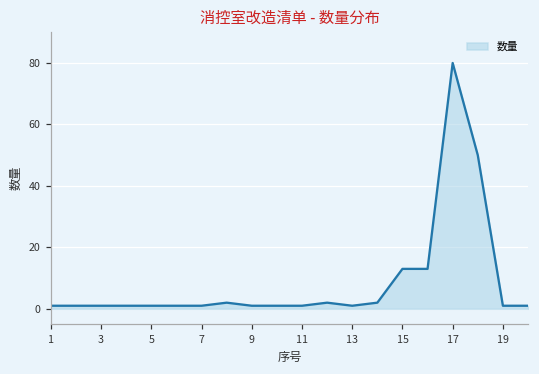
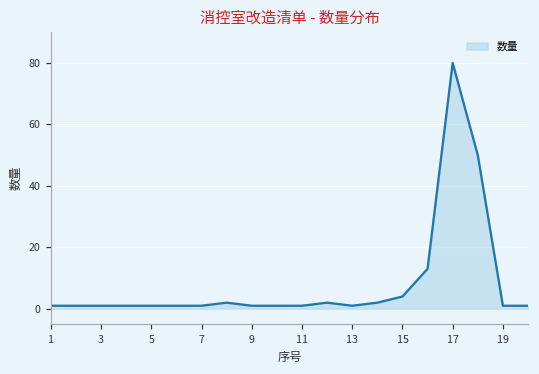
15: 13 -> 4
